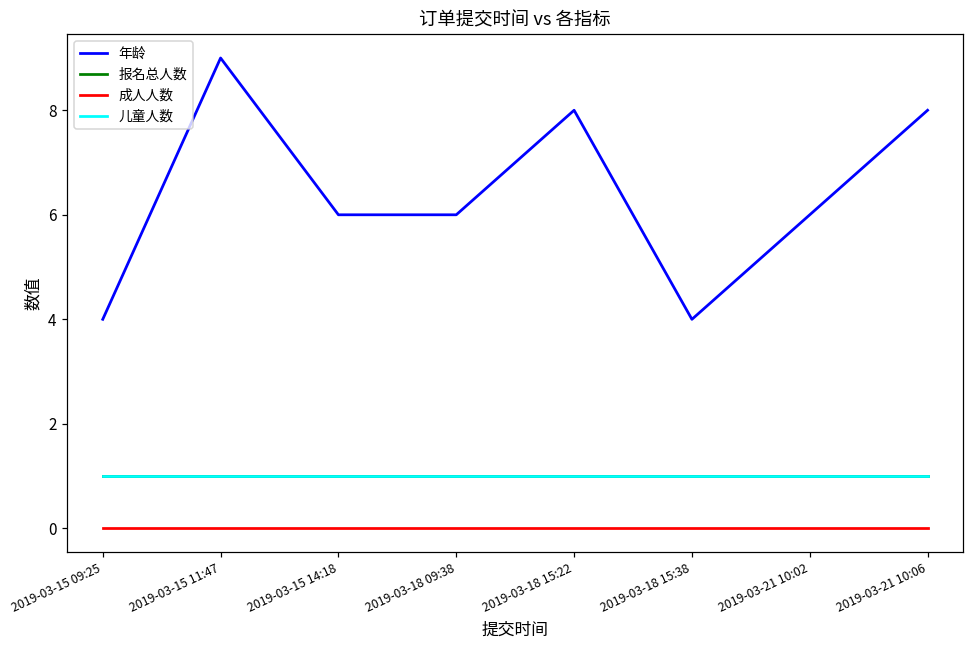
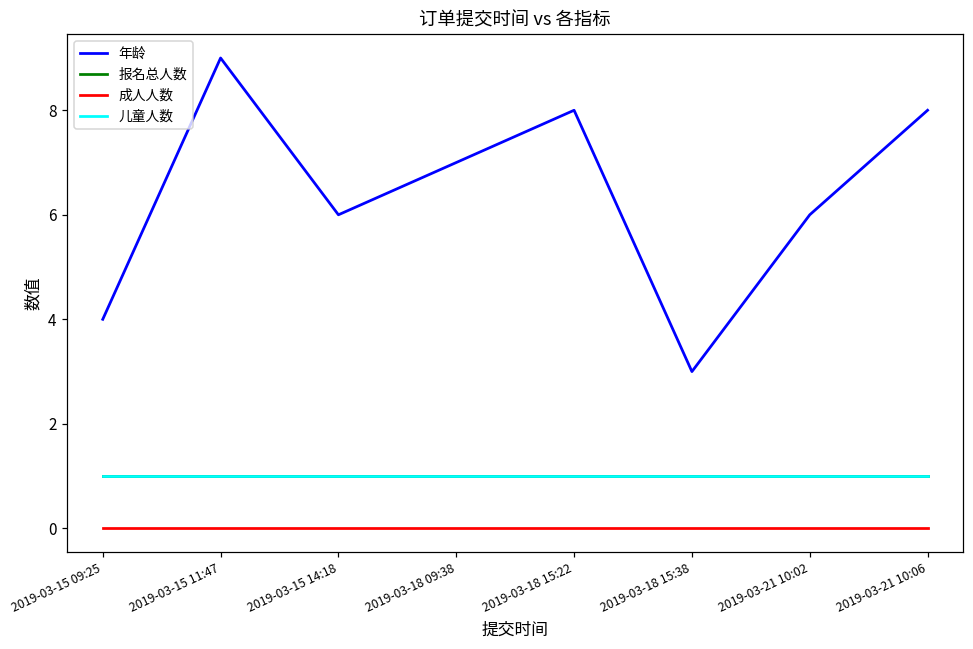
年龄, 2019-03-18 09:38: 6 -> 7
年龄, 2019-03-18 15:38: 4 -> 3
